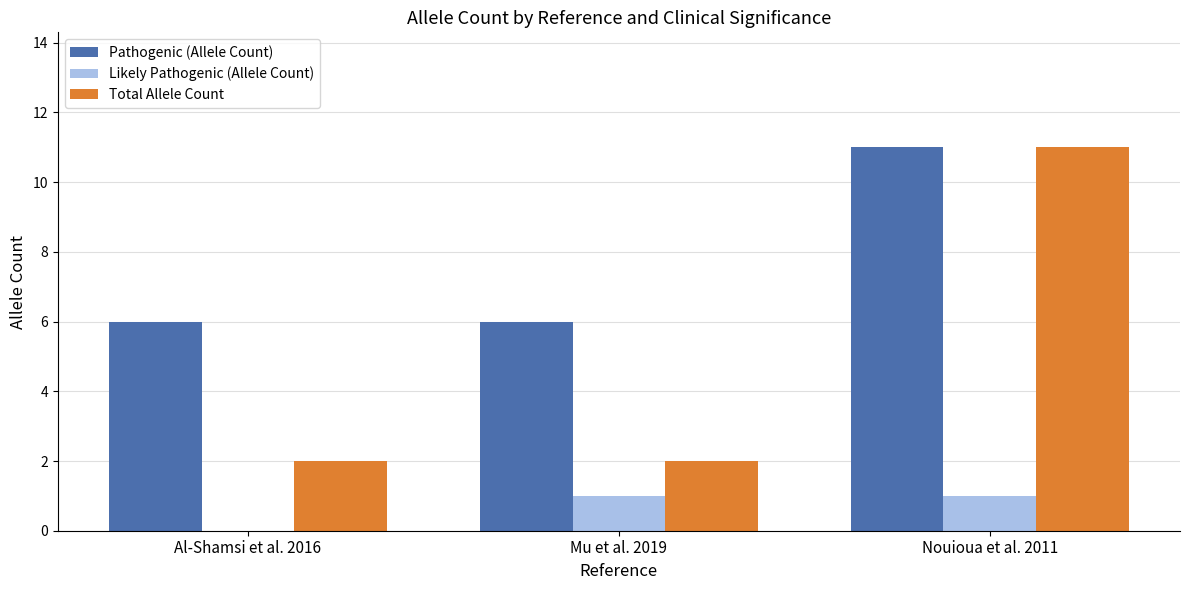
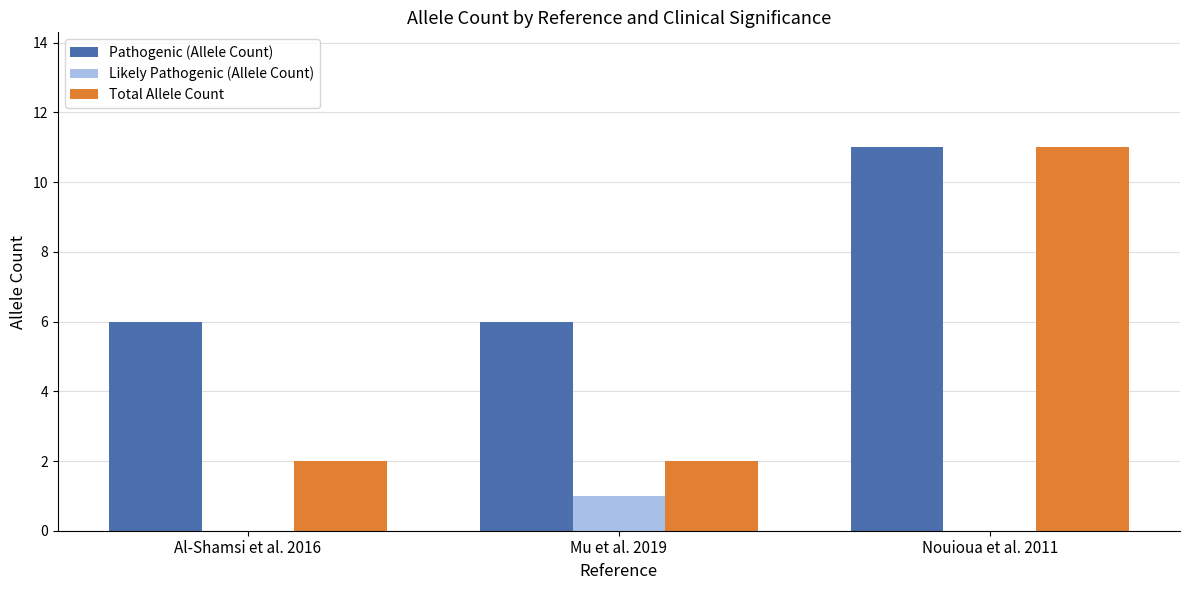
Likely Pathogenic (Allele Count), Nouioua et al. 2011: 1 -> 0
